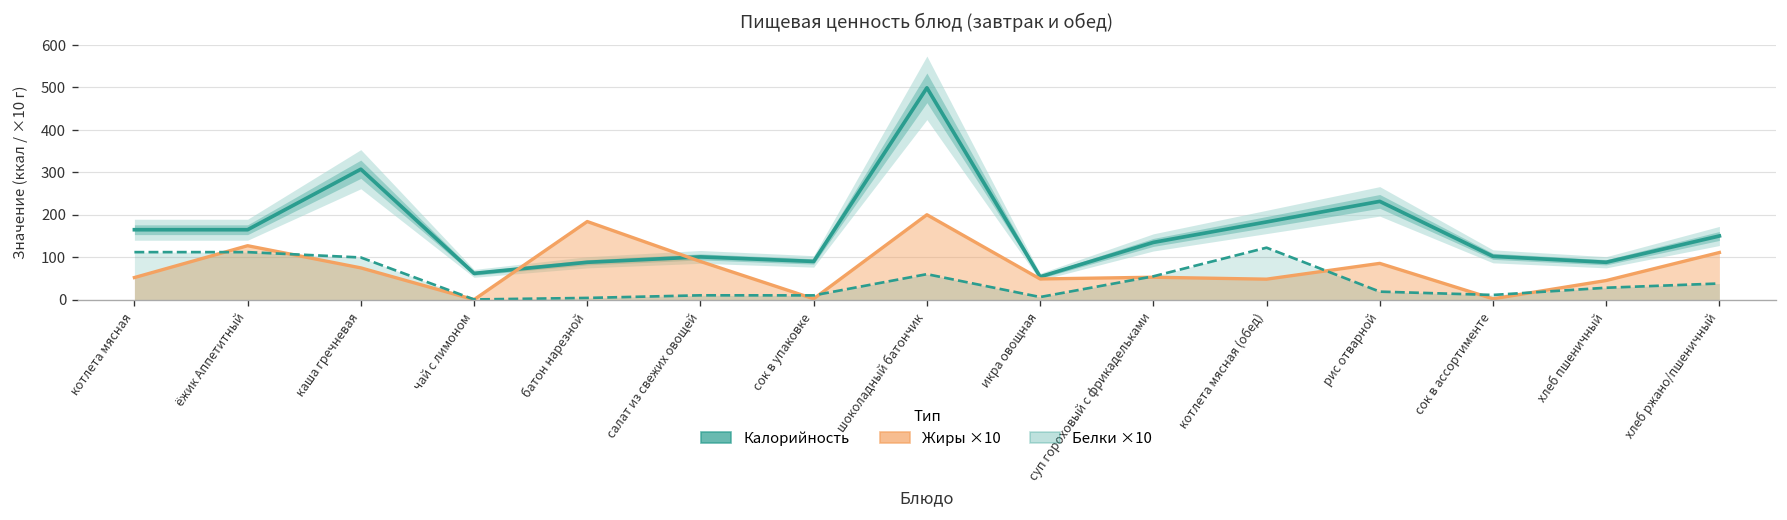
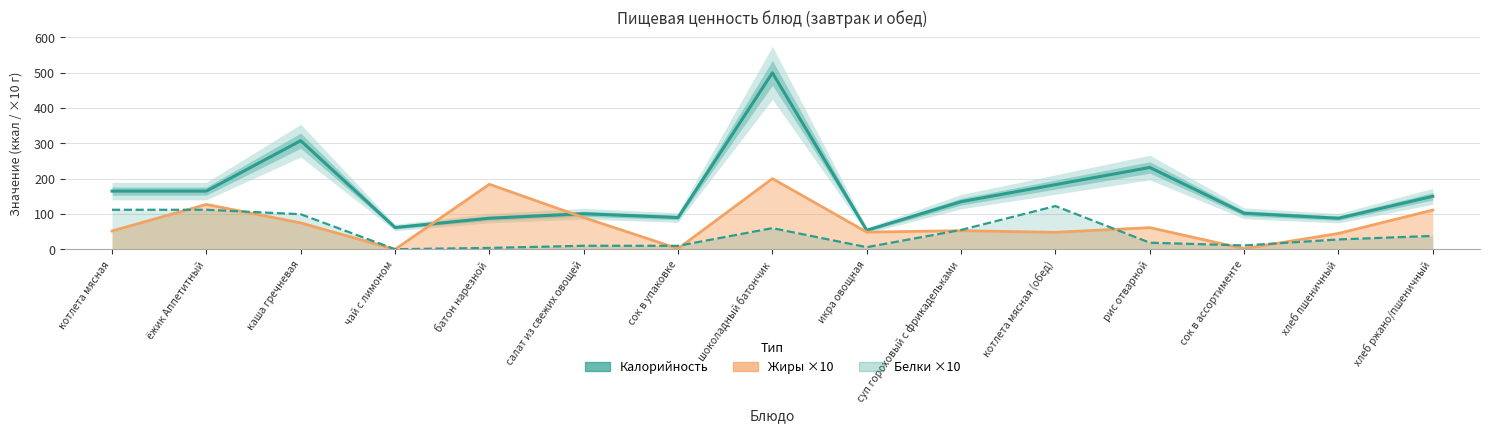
Жиры ×10, рис отварной: 90 -> 60
